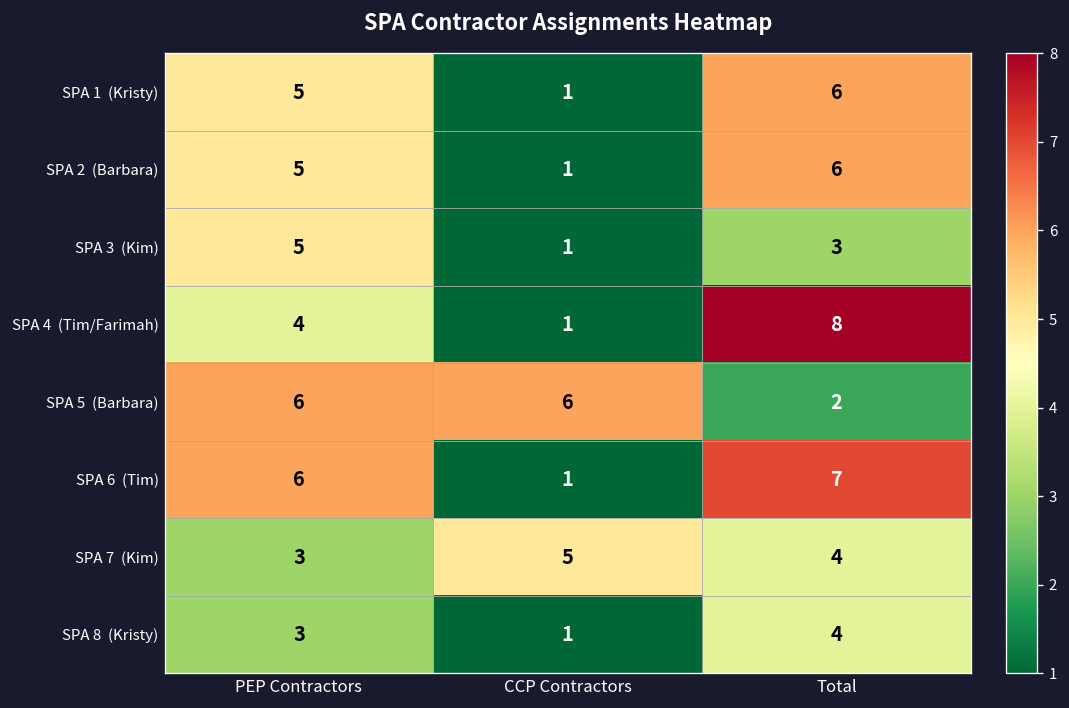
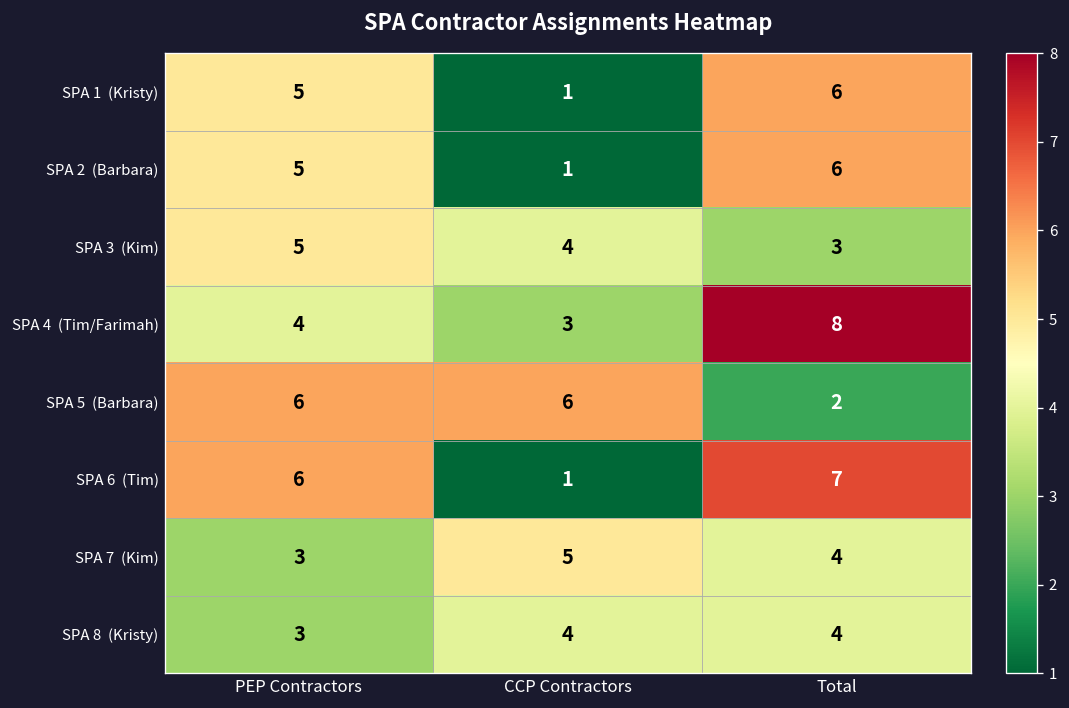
SPA 3 (Kim), CCP Contractors: 1 -> 4
SPA 4 (Tim/Farimah), CCP Contractors: 1 -> 3
SPA 8 (Kristy), CCP Contractors: 1 -> 4
